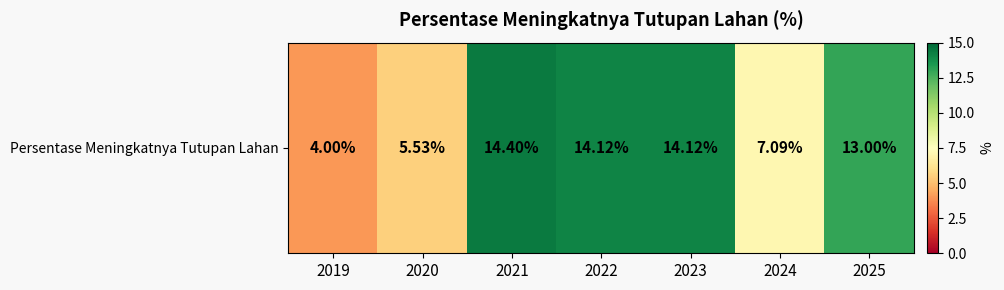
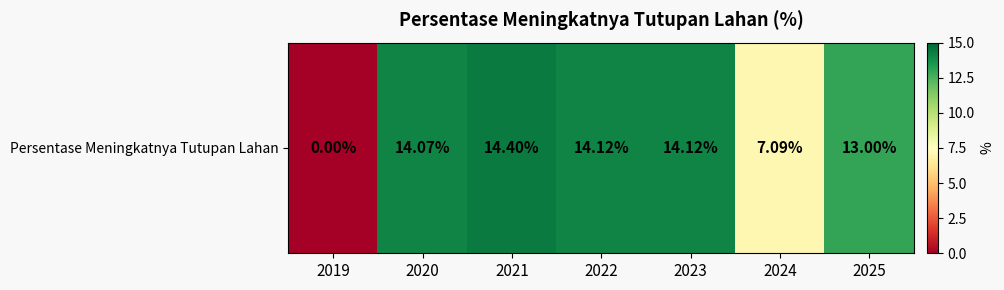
Persentase Meningkatnya Tutupan Lahan, 2019: 4.00% -> 0.00%
Persentase Meningkatnya Tutupan Lahan, 2020: 5.53% -> 14.07%
